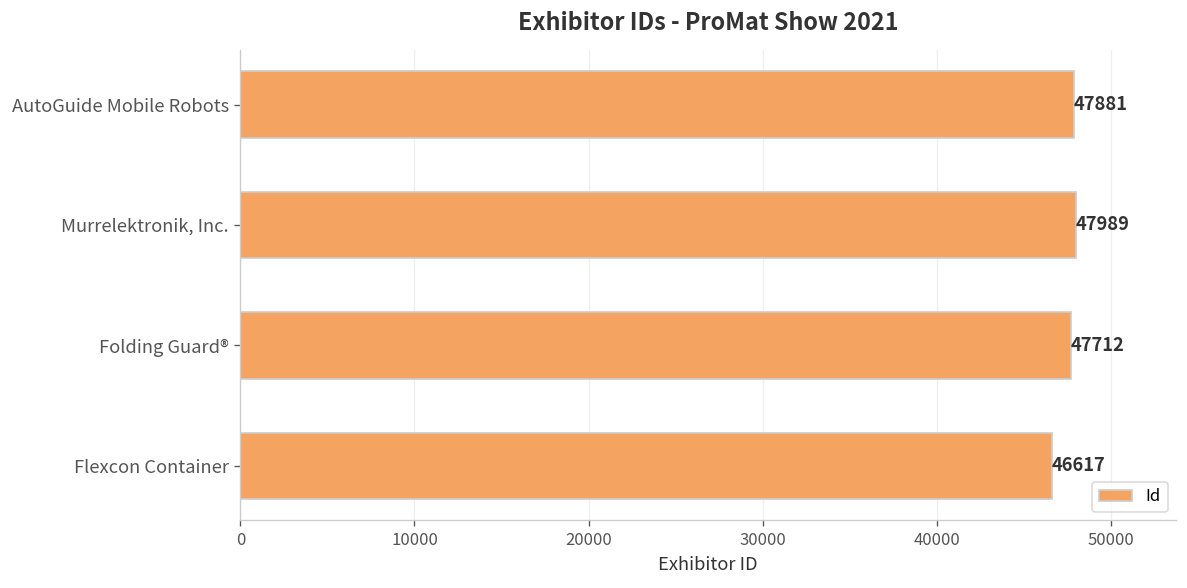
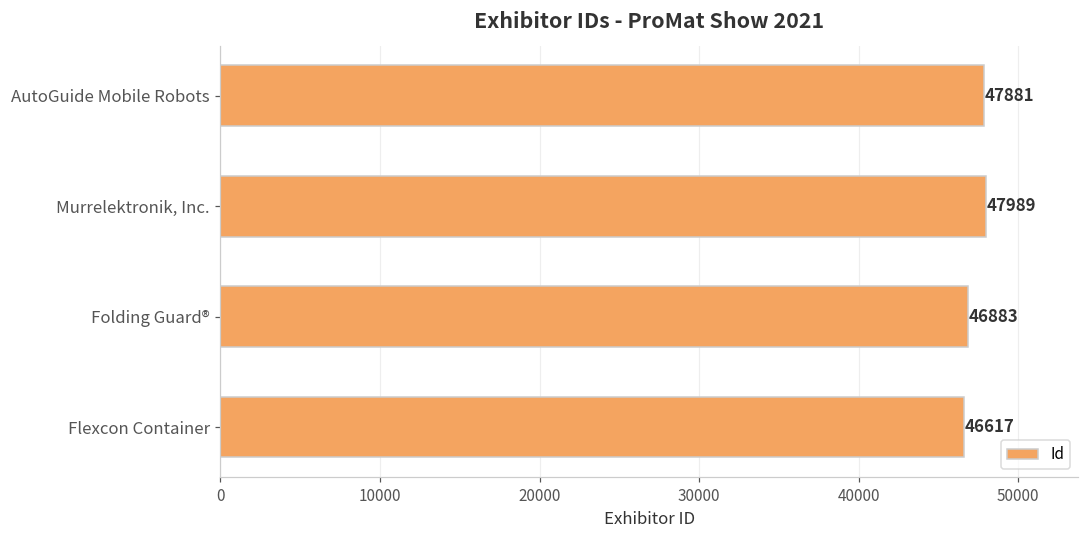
Folding Guard®: 47712 -> 46883
